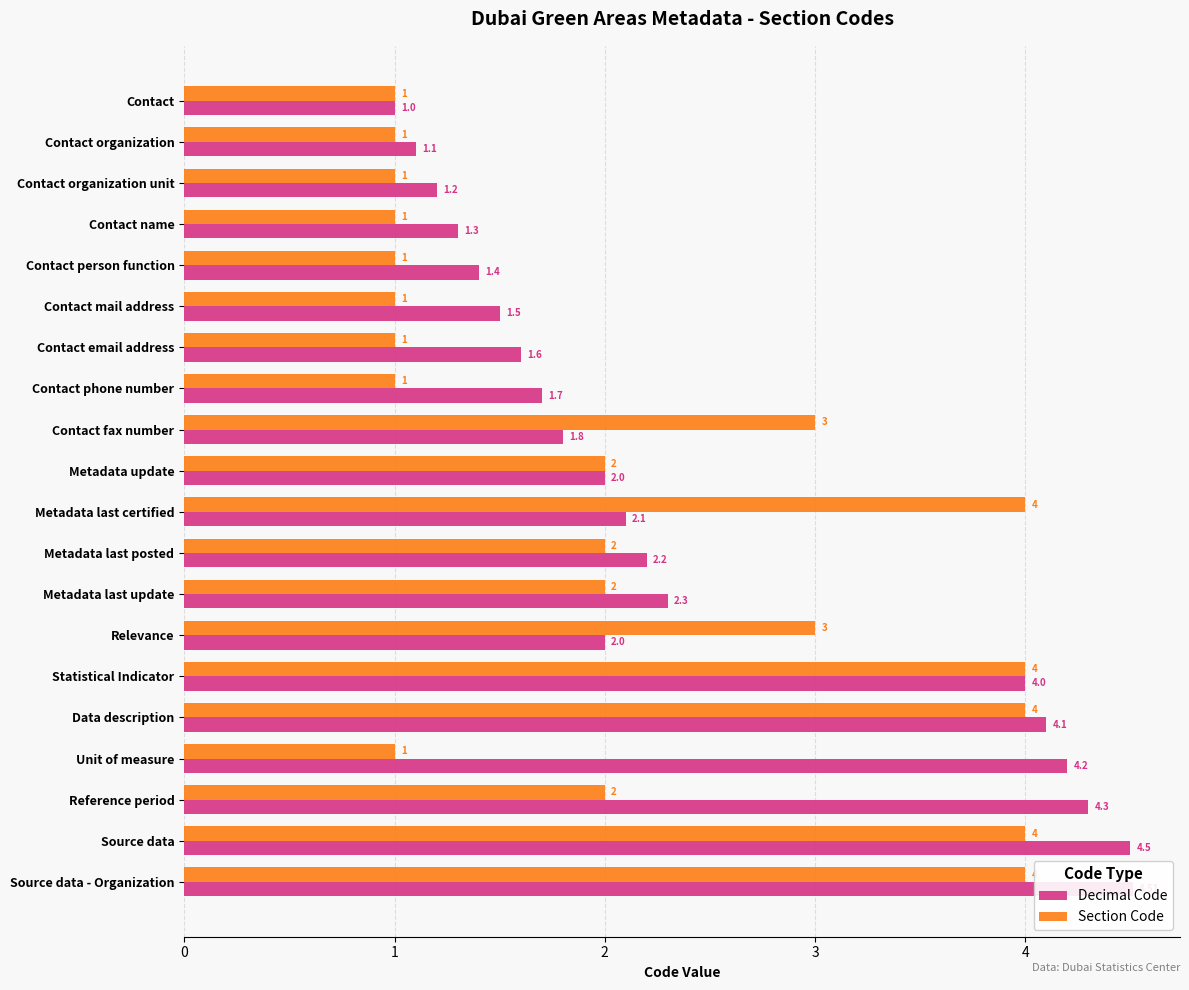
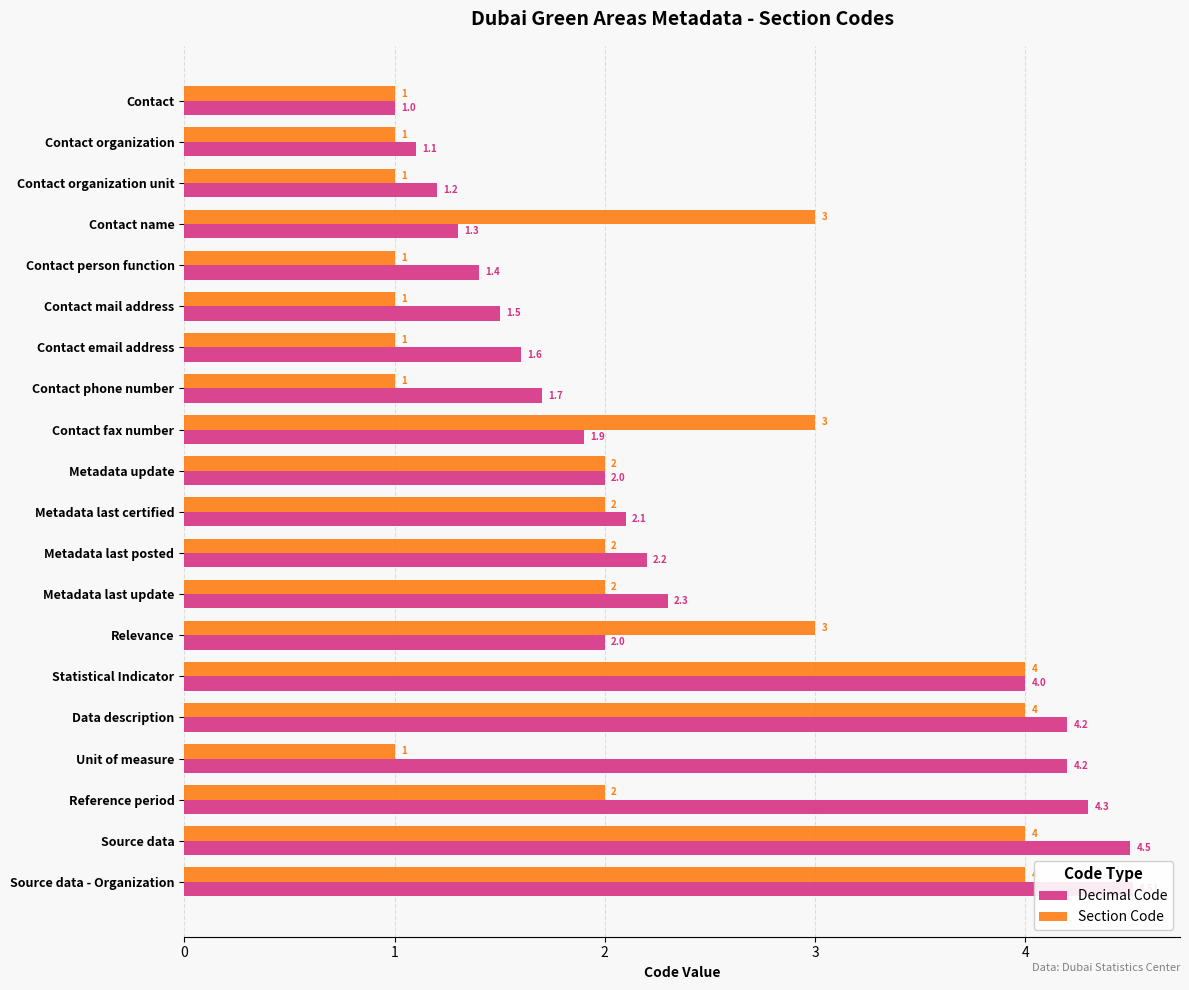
Section Code, Contact name: 1 -> 3
Decimal Code, Contact fax number: 1.8 -> 1.9
Section Code, Metadata last certified: 4 -> 2
Decimal Code, Data description: 4.1 -> 4.2
